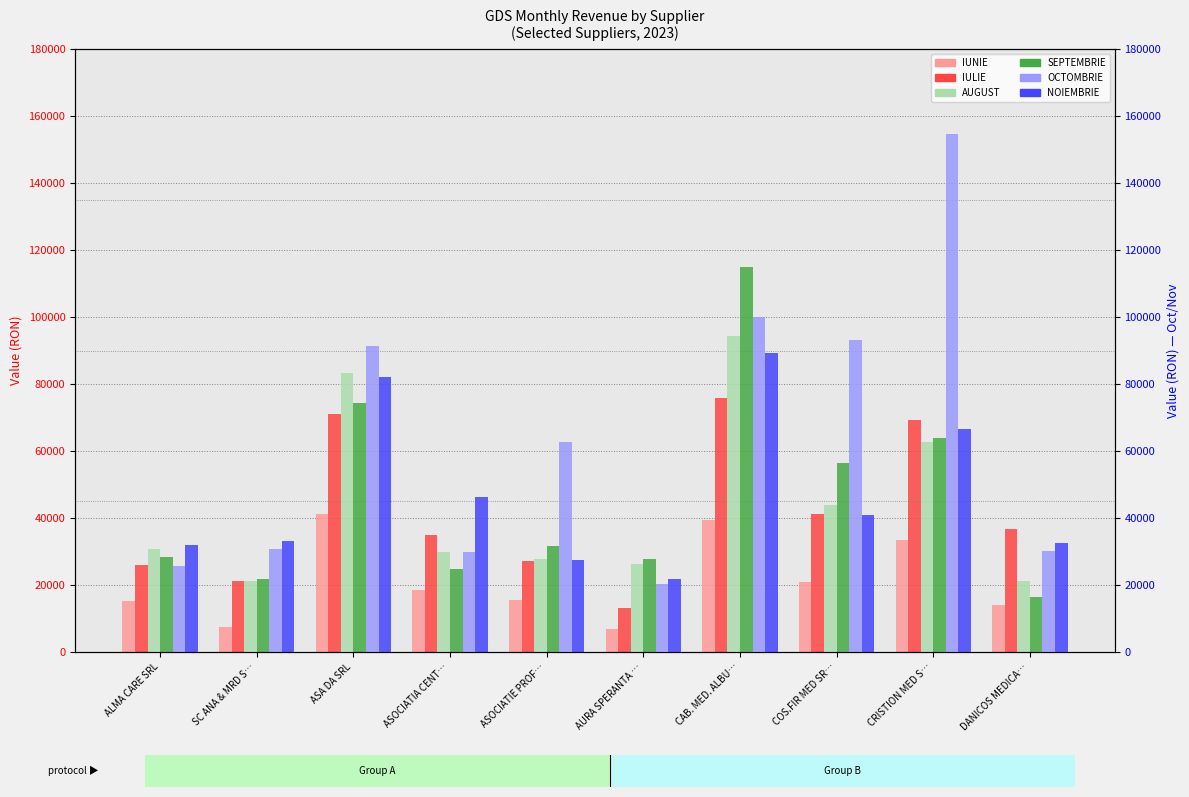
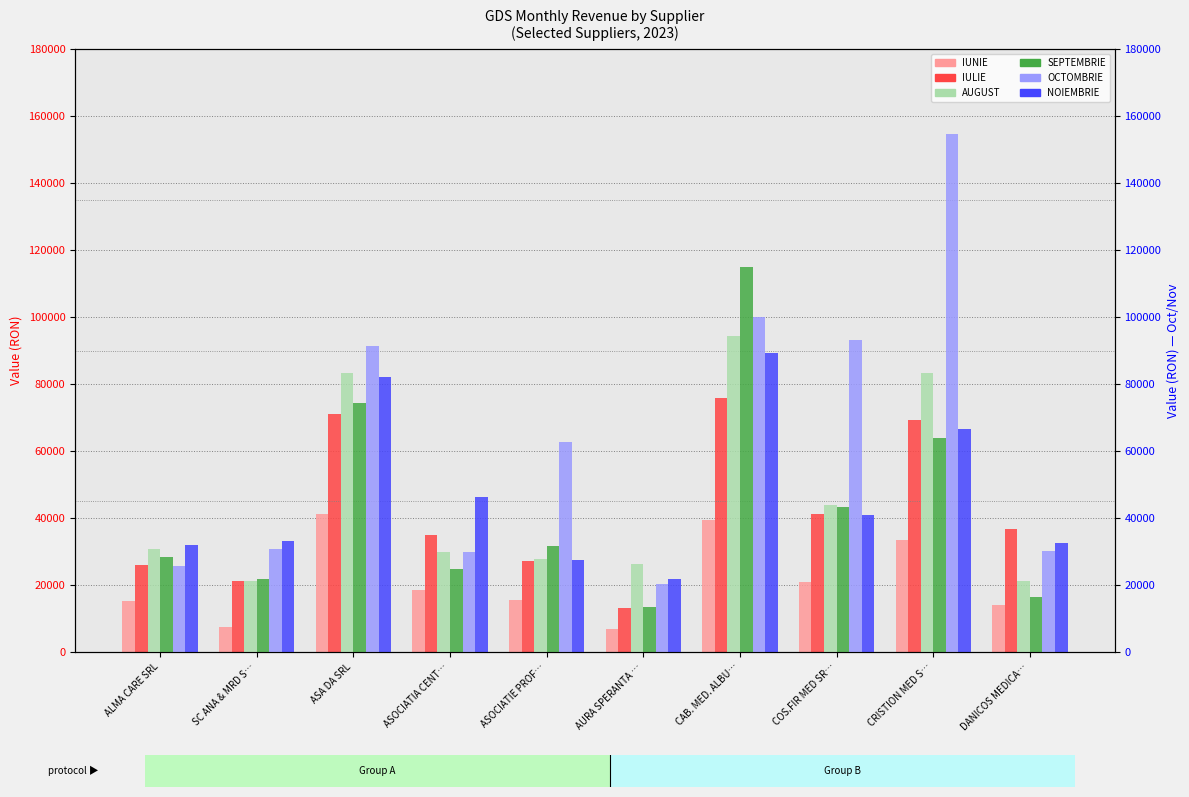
GDS Monthly Revenue by Supplier (Selected Suppliers, 2023), SEPTEMBRIE, AURA SPERANTA …: 28000 -> 14000
GDS Monthly Revenue by Supplier (Selected Suppliers, 2023), SEPTEMBRIE, COS.FIR MED SR…: 57000 -> 43000
GDS Monthly Revenue by Supplier (Selected Suppliers, 2023), AUGUST, CRISTION MED S…: 63000 -> 83000
